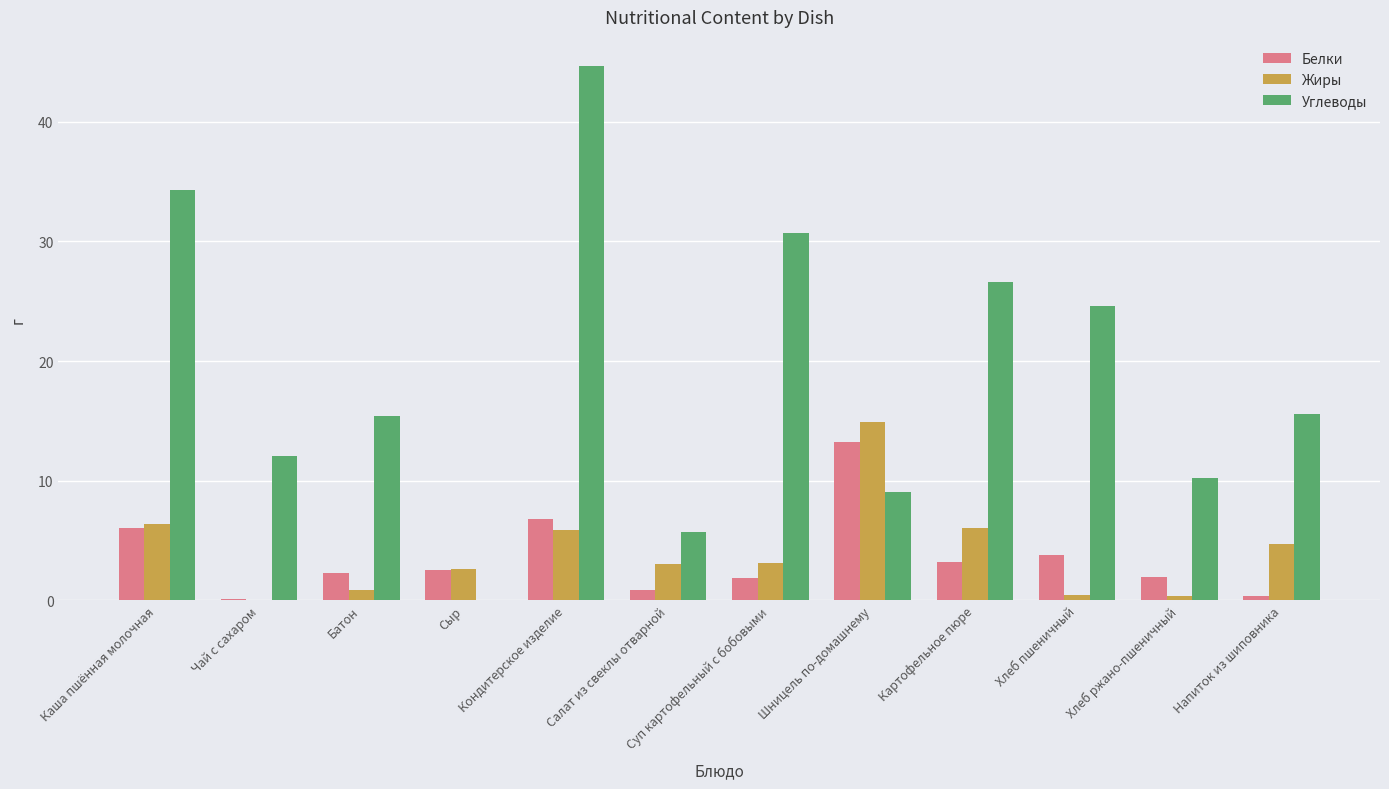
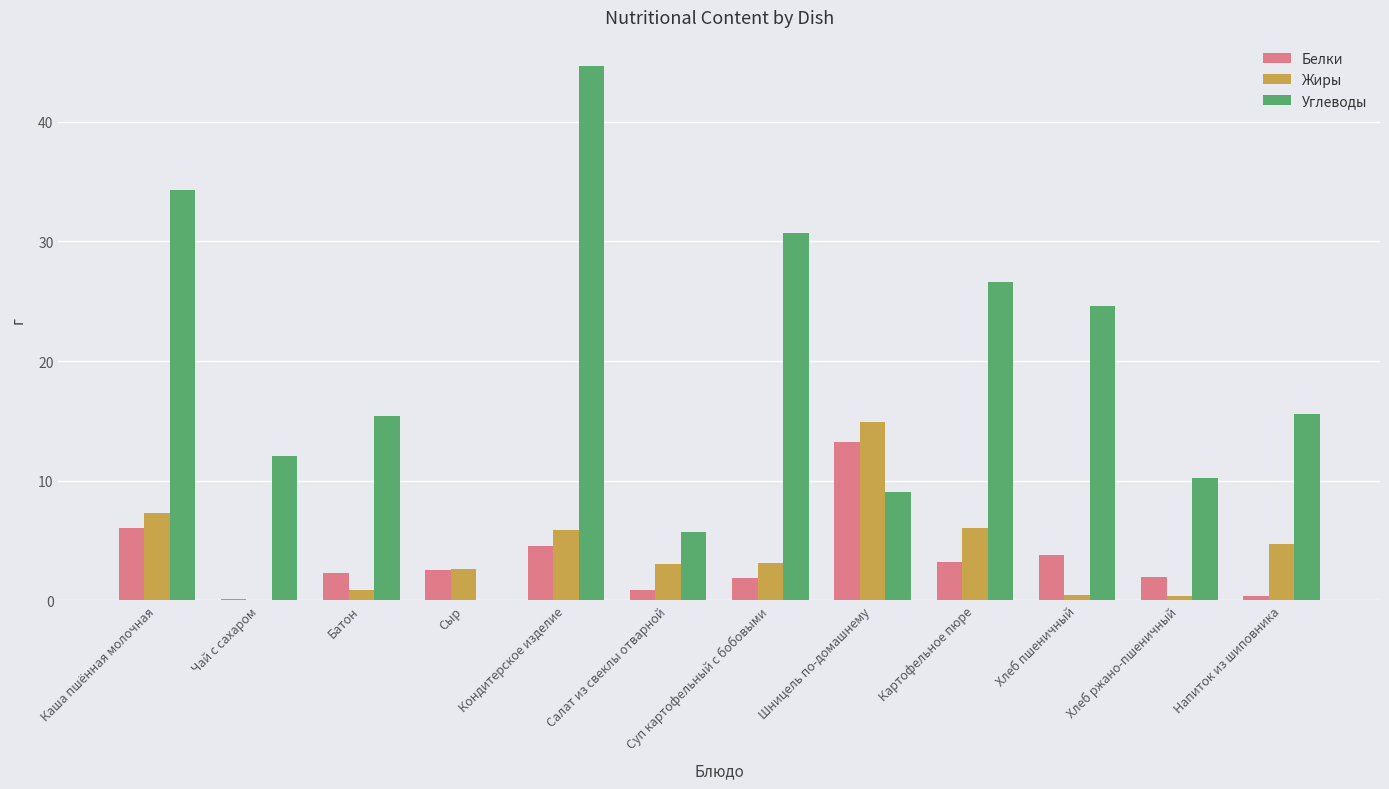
Жиры, Каша пшённая молочная: 6.4 -> 7.3
Белки, Кондитерское изделие: 6.8 -> 4.5
